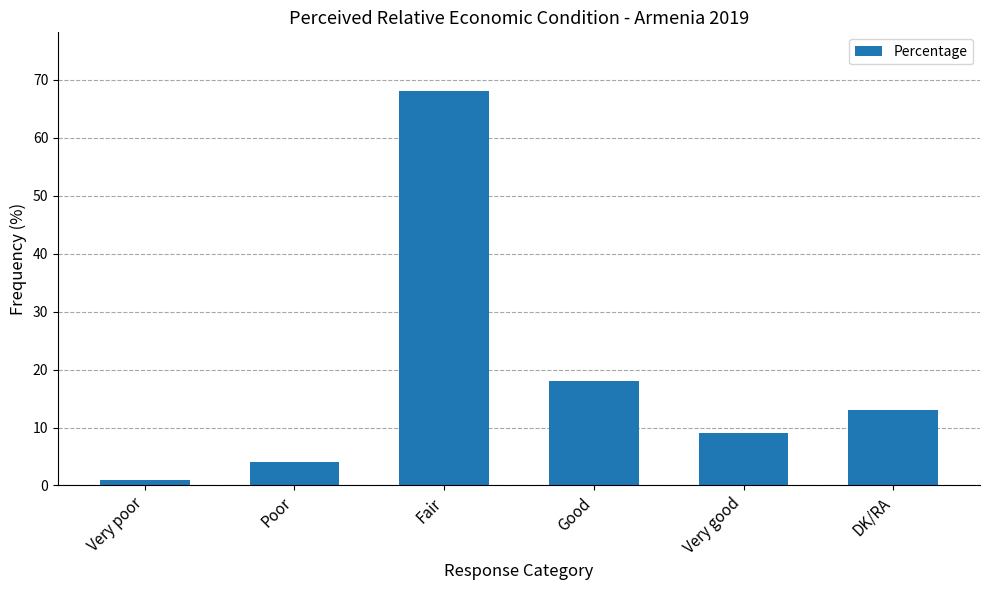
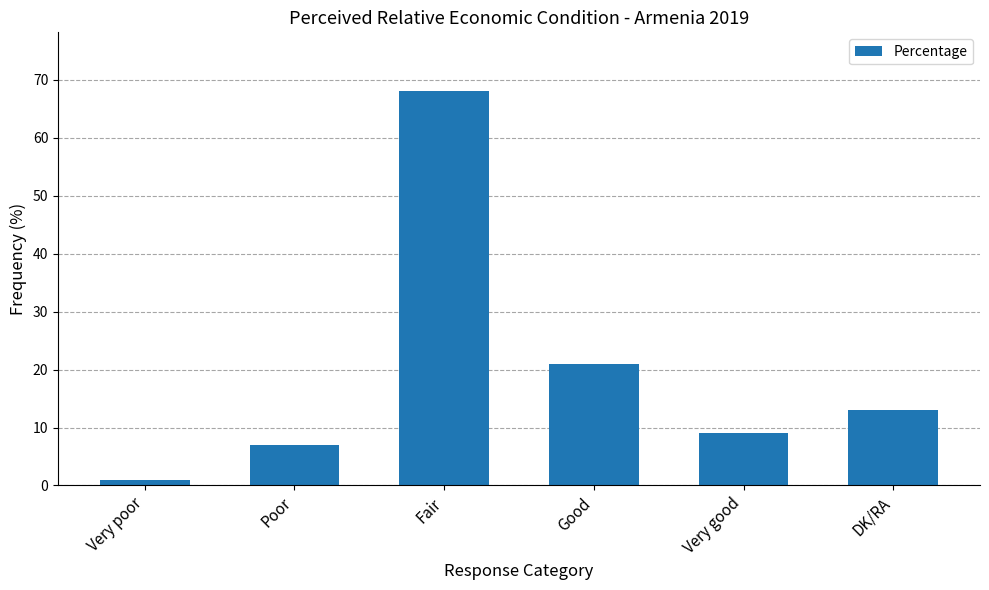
Poor: 4 -> 7
Good: 18 -> 21
